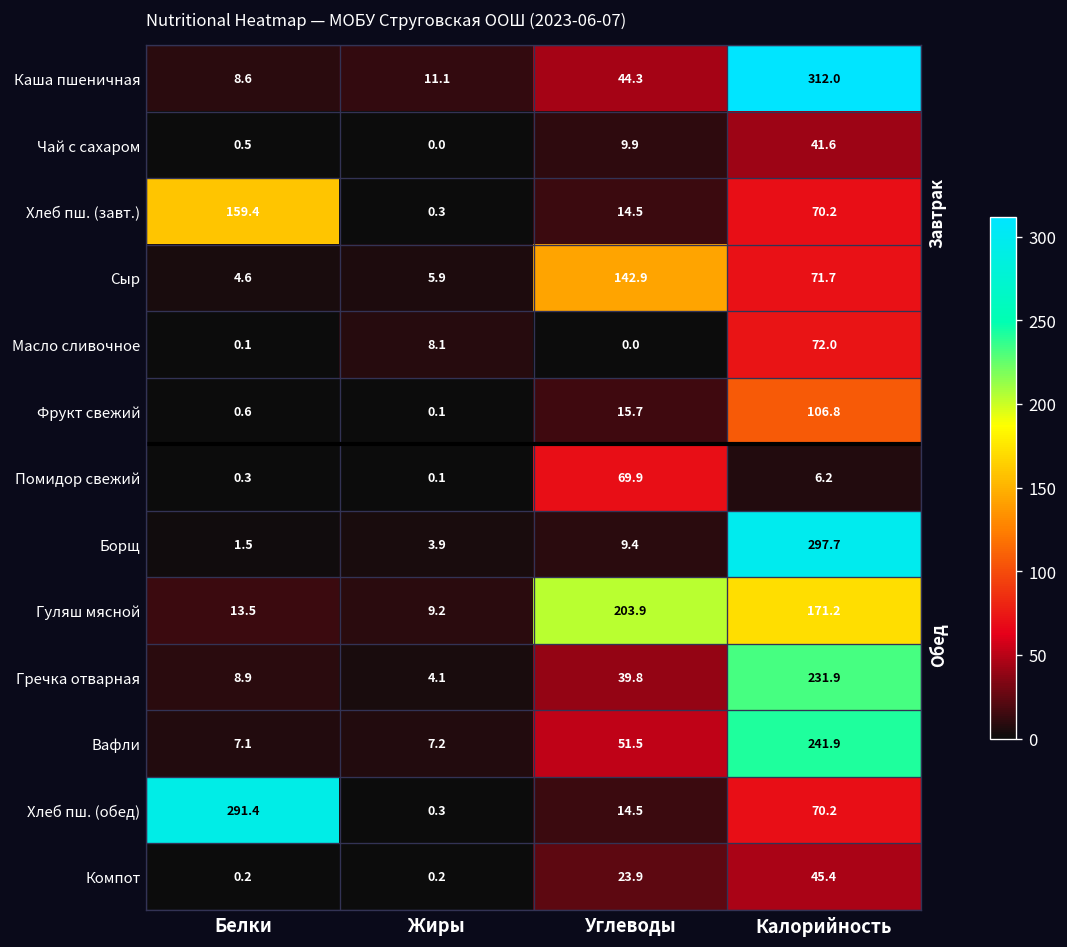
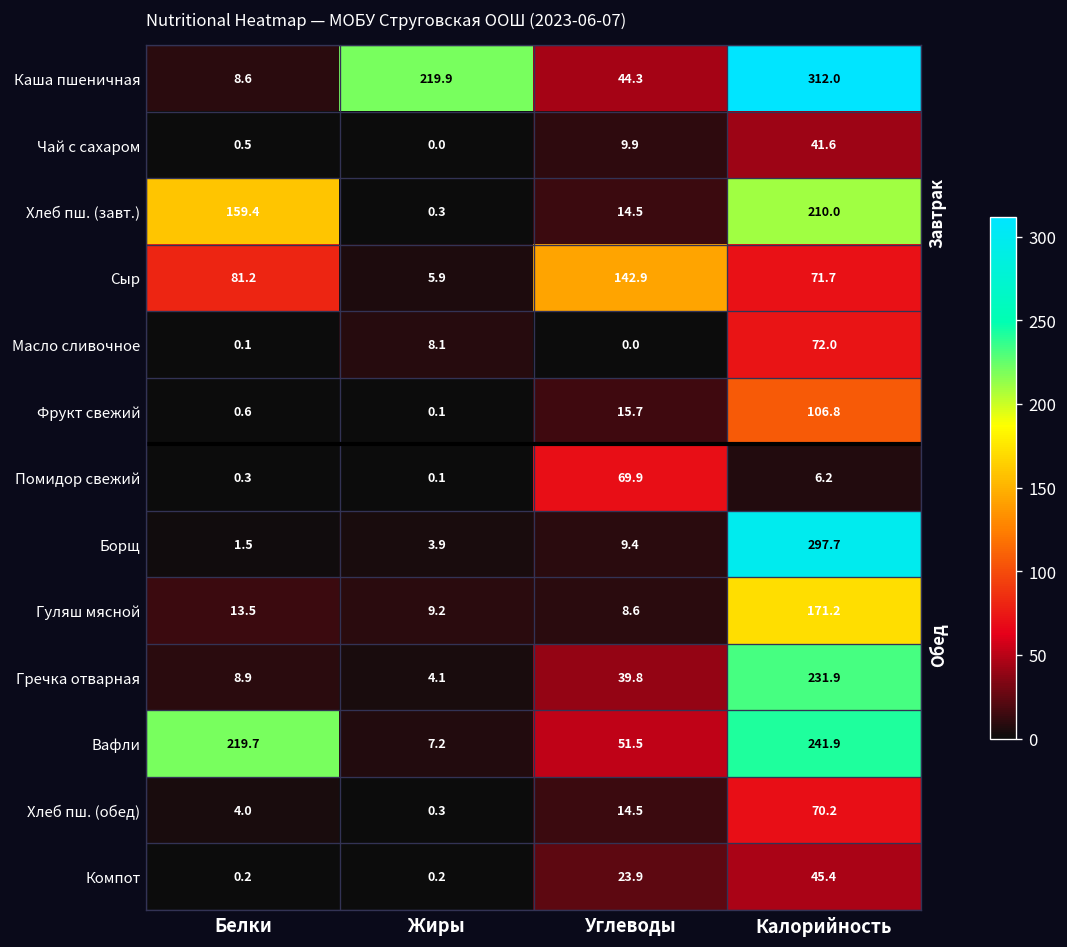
Каша пшеничная, Жиры: 11.1 -> 219.9
Хлеб пш. (завт.), Калорийность: 70.2 -> 210.0
Сыр, Белки: 4.6 -> 81.2
Гуляш мясной, Углеводы: 203.9 -> 8.6
Вафли, Белки: 7.1 -> 219.7
Хлеб пш. (обед), Белки: 291.4 -> 4.0
